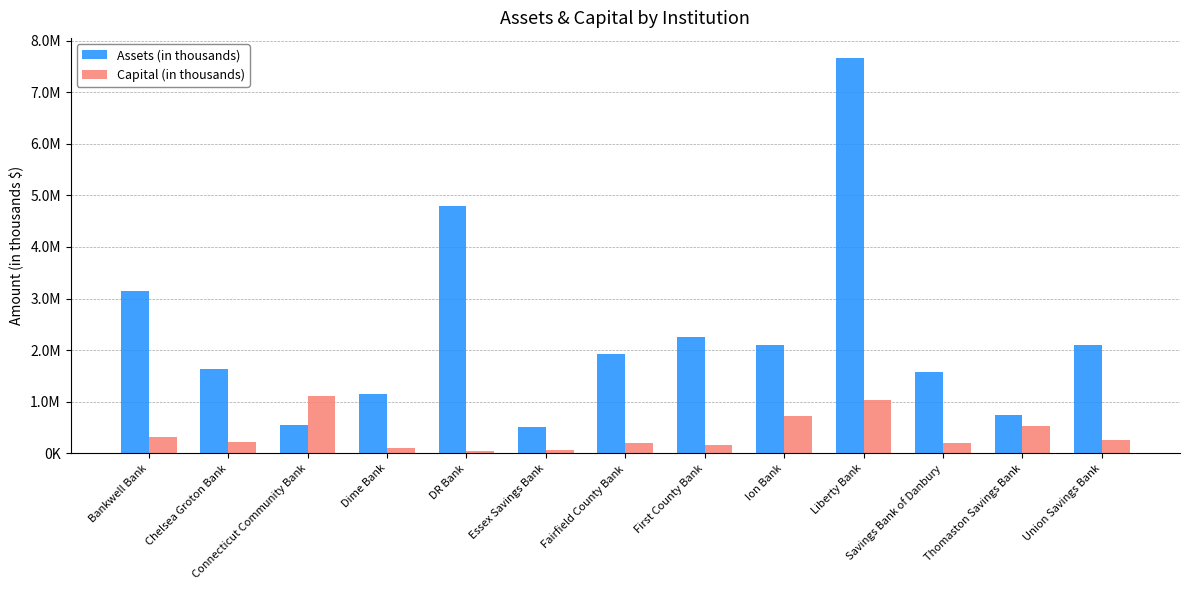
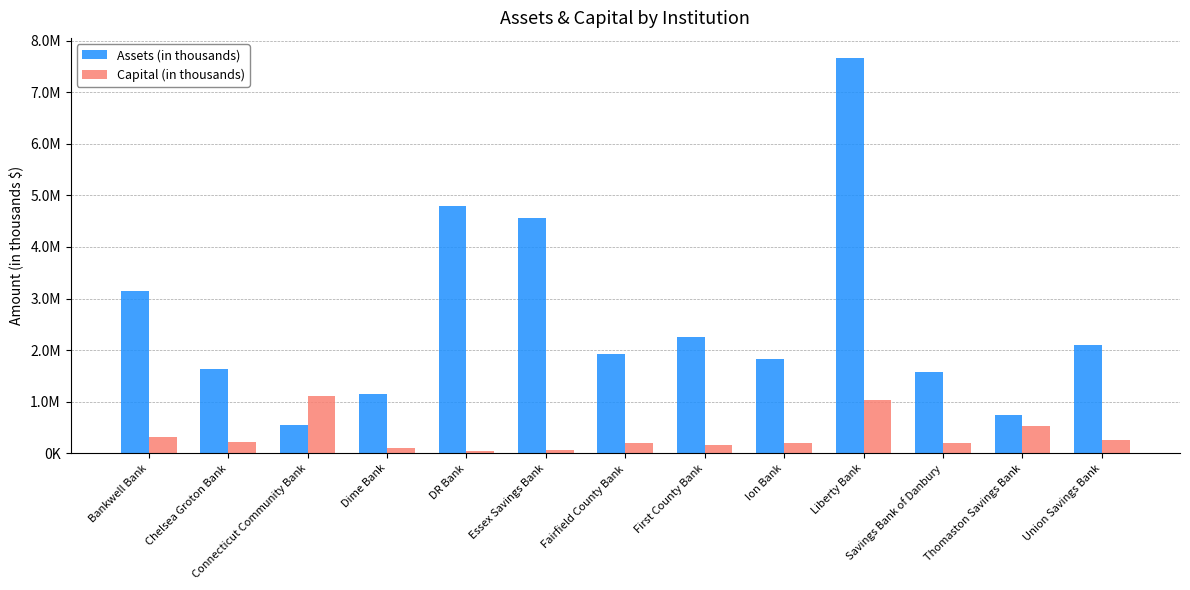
Assets (in thousands), Essex Savings Bank: 500000 -> 4600000
Assets (in thousands), Ion Bank: 2100000 -> 1800000
Capital (in thousands), Ion Bank: 700000 -> 200000
